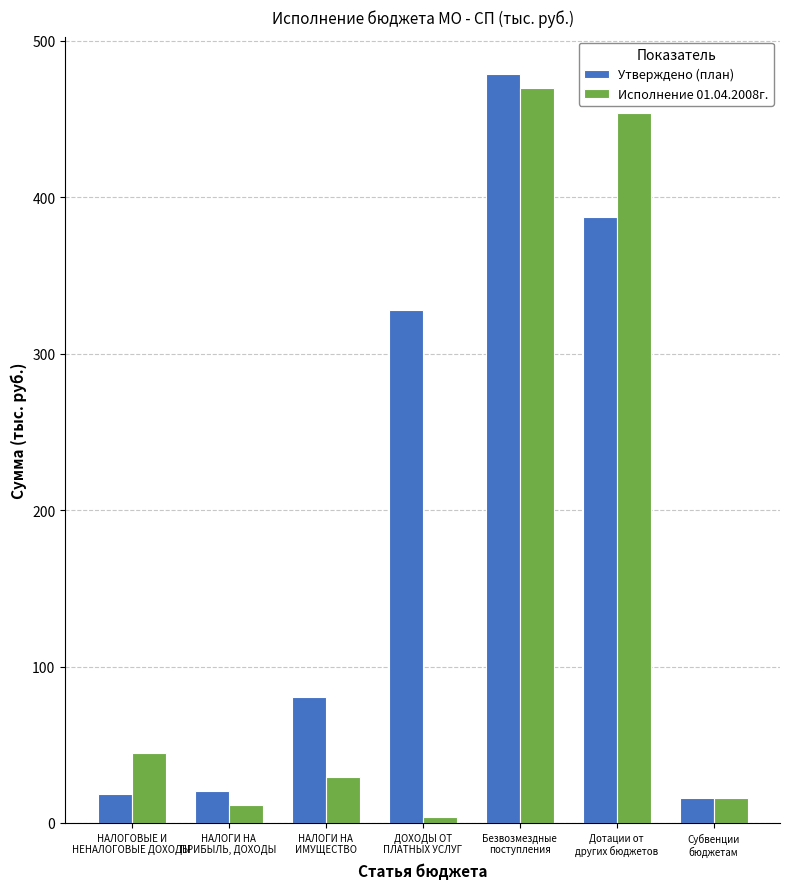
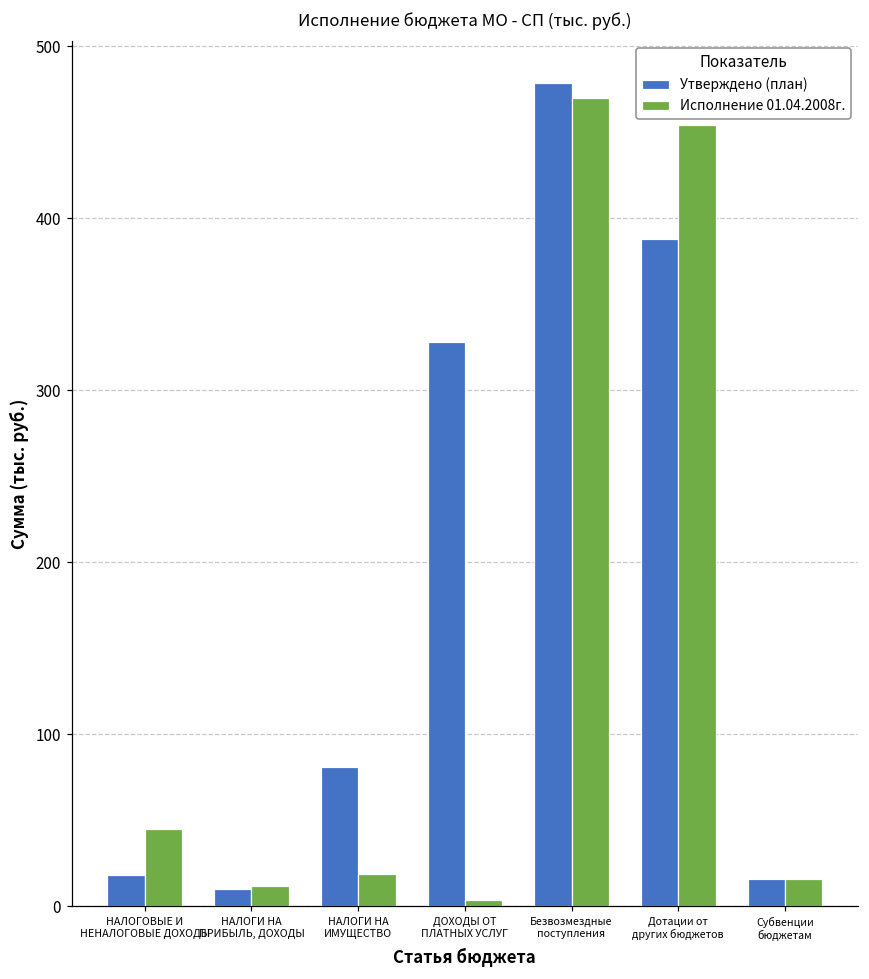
Утверждено (план), НАЛОГИ НА ПРИБЫЛЬ, ДОХОДЫ: 21 -> 10
Исполнение 01.04.2008г., НАЛОГИ НА ИМУЩЕСТВО: 29 -> 19
